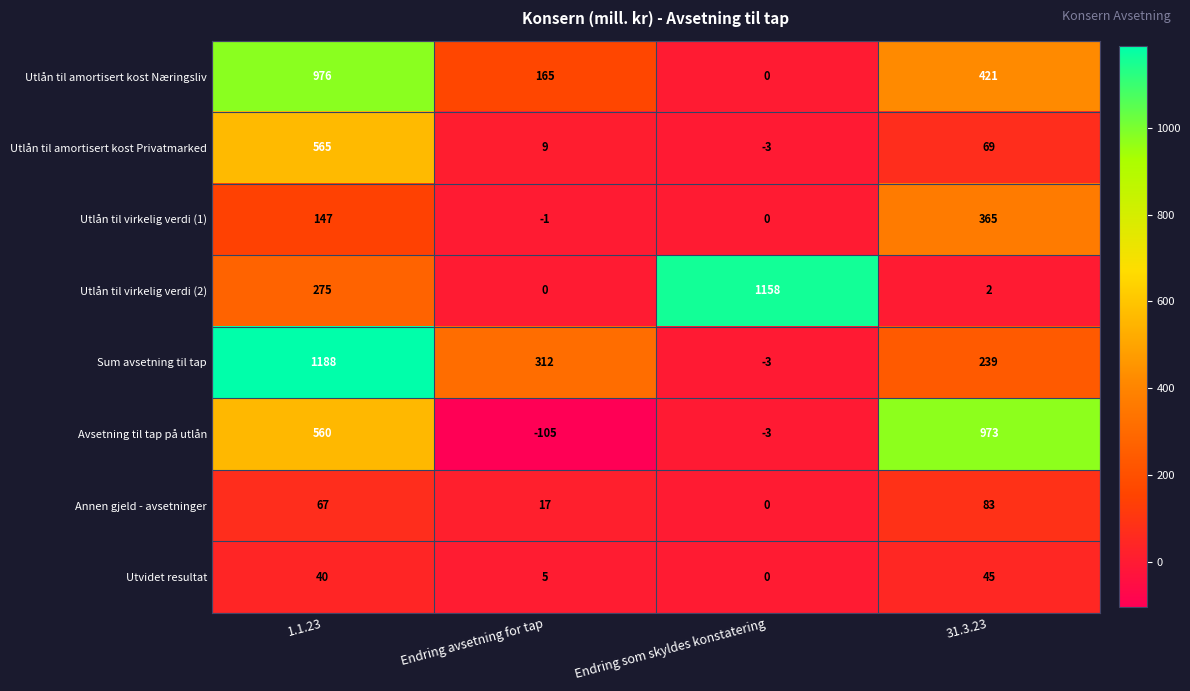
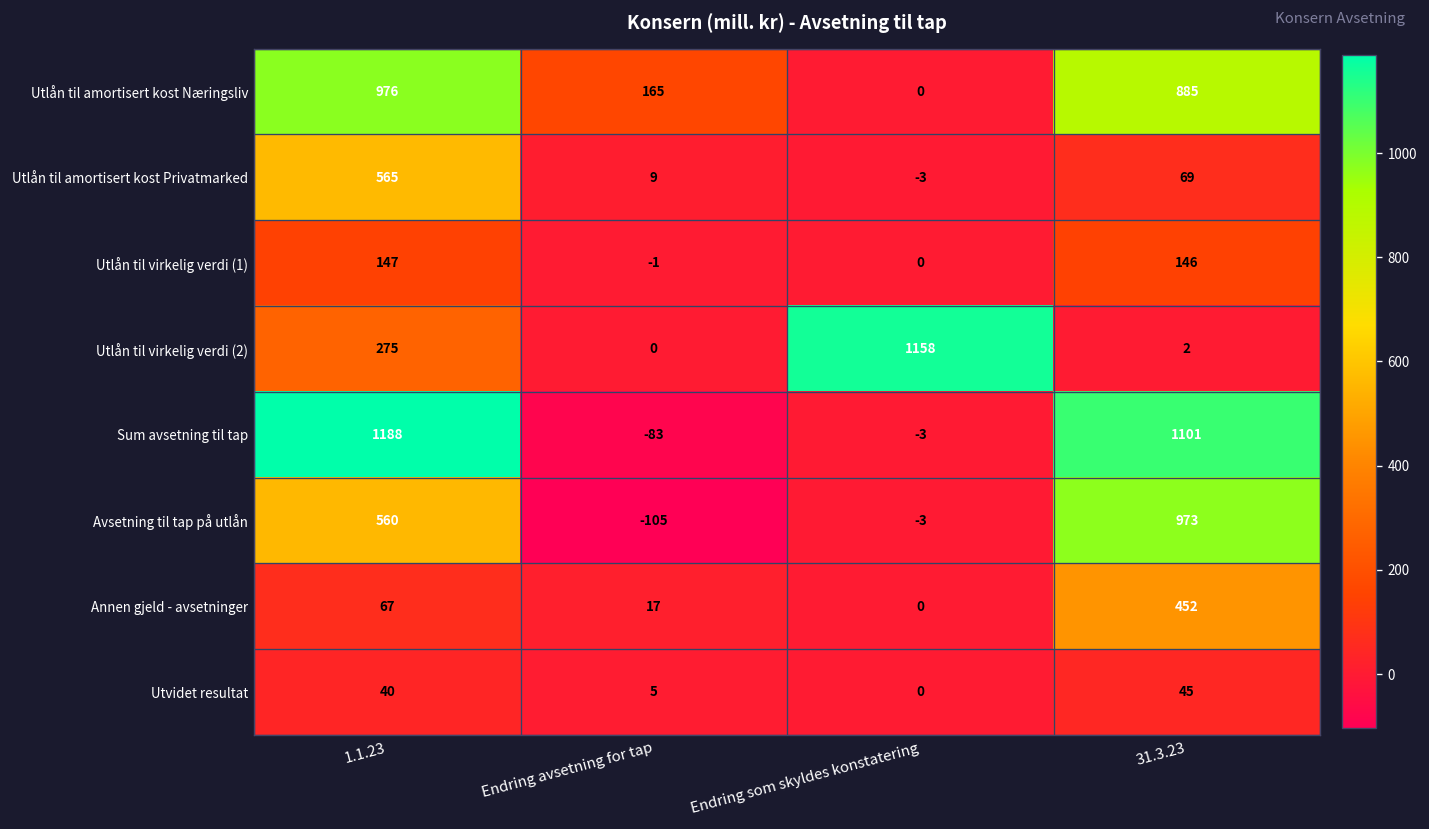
Utlån til amortisert kost Næringsliv, 31.3.23: 421 -> 885
Utlån til virkelig verdi (1), 31.3.23: 365 -> 146
Sum avsetning til tap, Endring avsetning for tap: 312 -> -83
Sum avsetning til tap, 31.3.23: 239 -> 1101
Annen gjeld - avsetninger, 31.3.23: 83 -> 452
